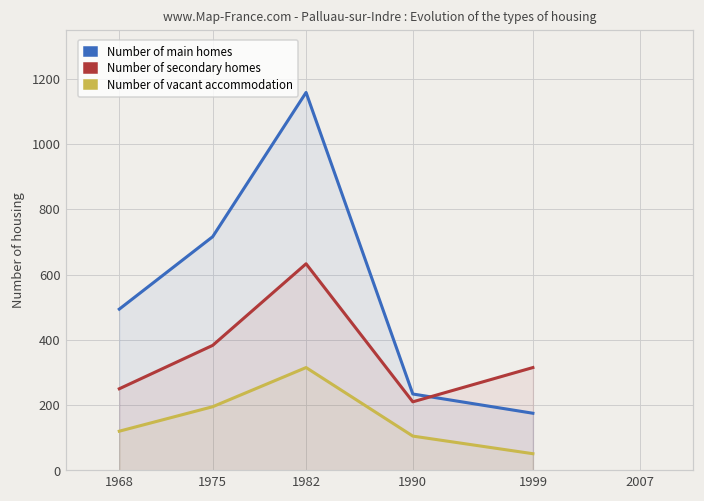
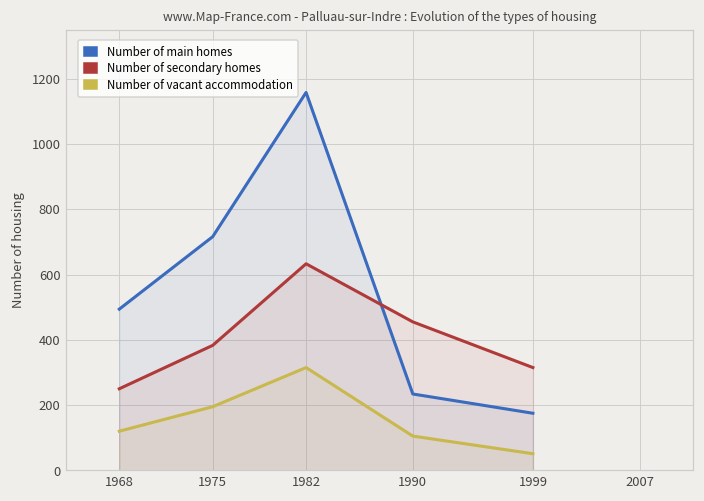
Number of secondary homes, 1990: 210 -> 460
